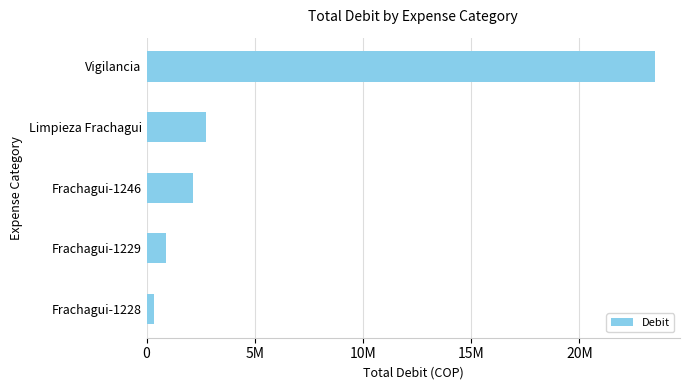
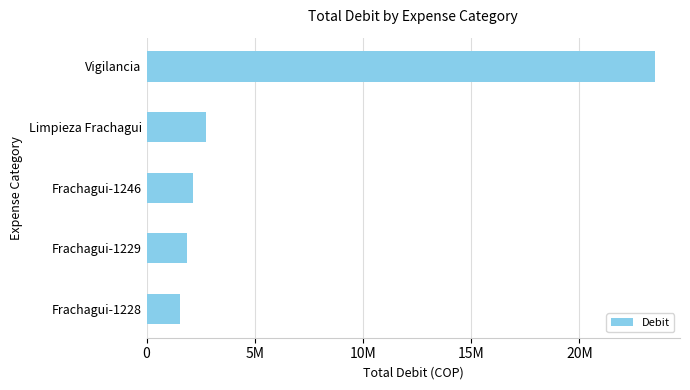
Frachagui-1229: 900000 -> 1900000
Frachagui-1228: 300000 -> 1500000
